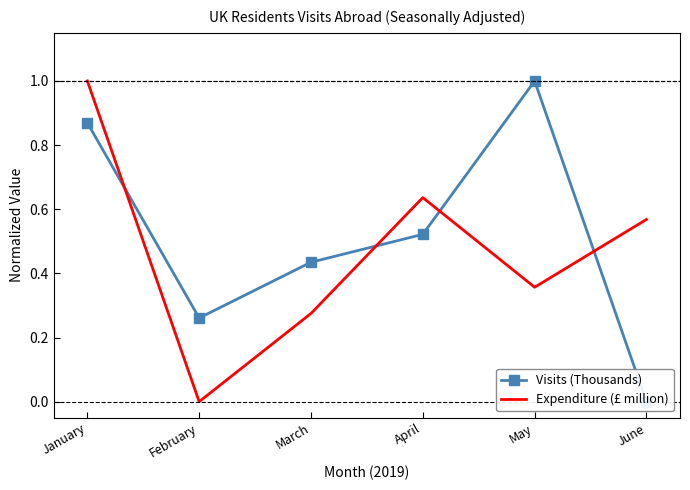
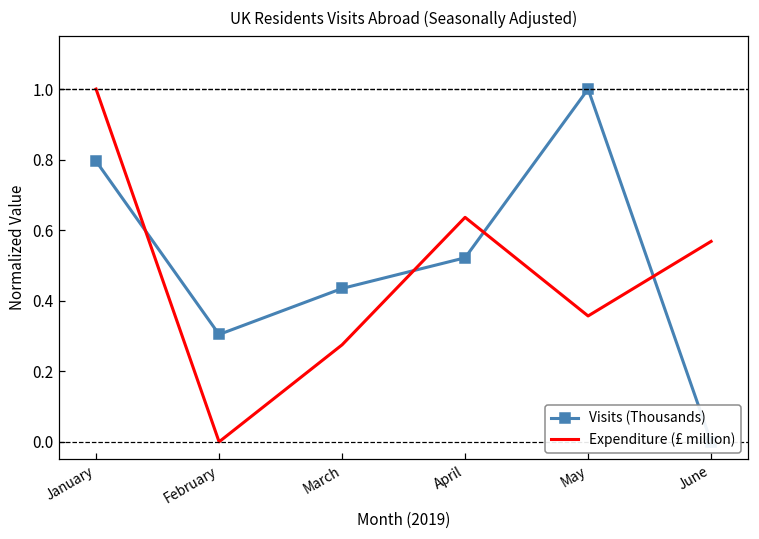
Visits (Thousands), January: 0.87 -> 0.80
Visits (Thousands), February: 0.26 -> 0.30
